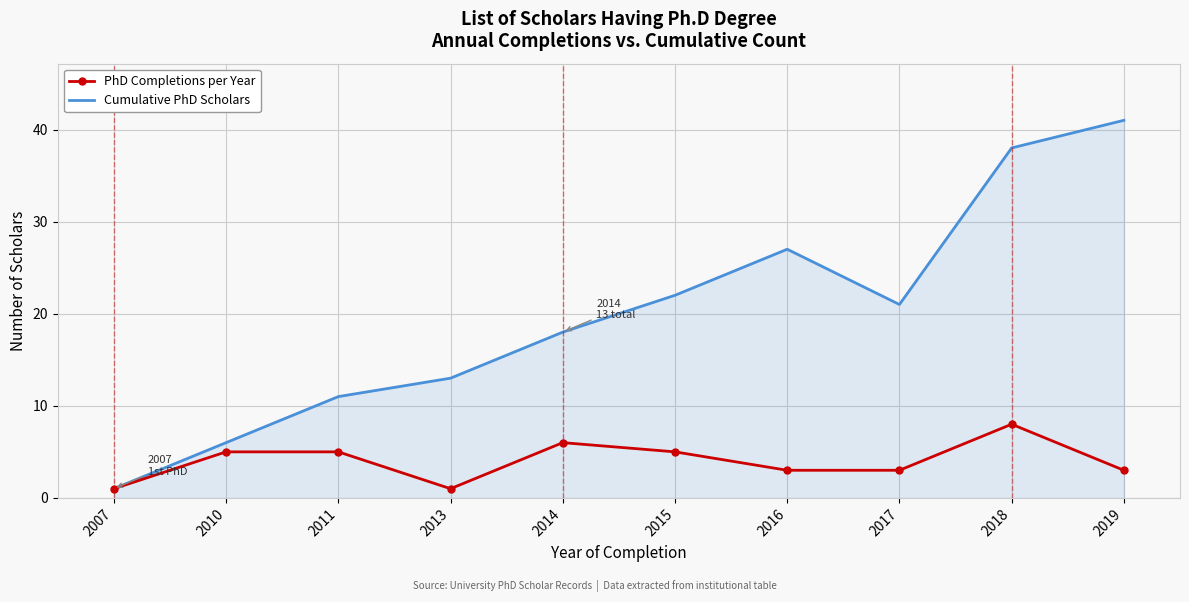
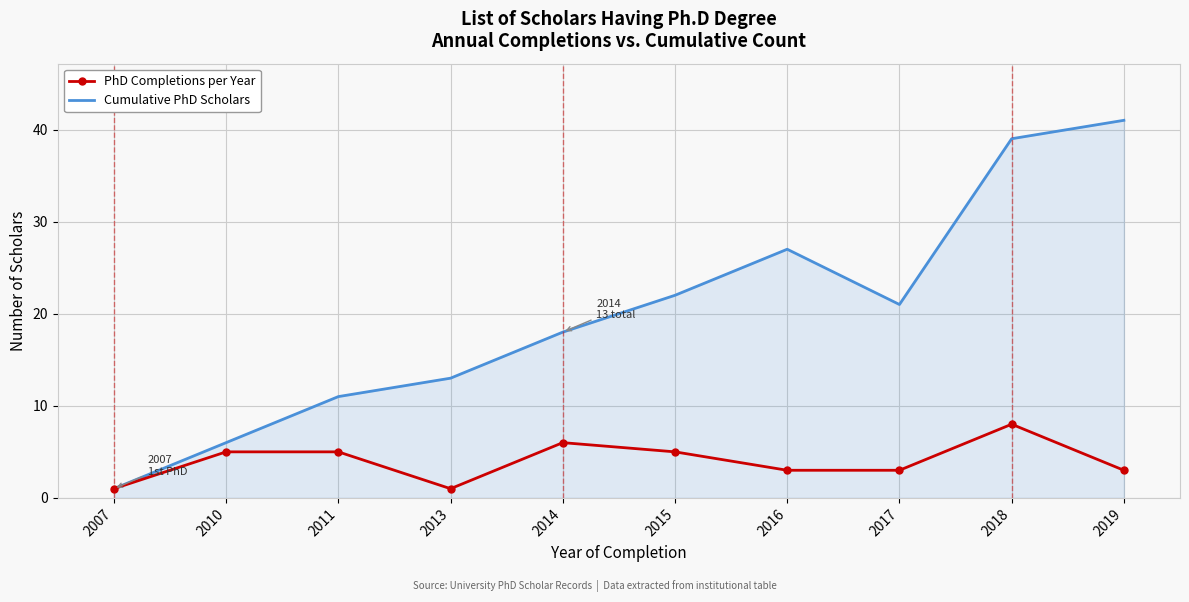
Cumulative PhD Scholars, 2018: 38 -> 39
